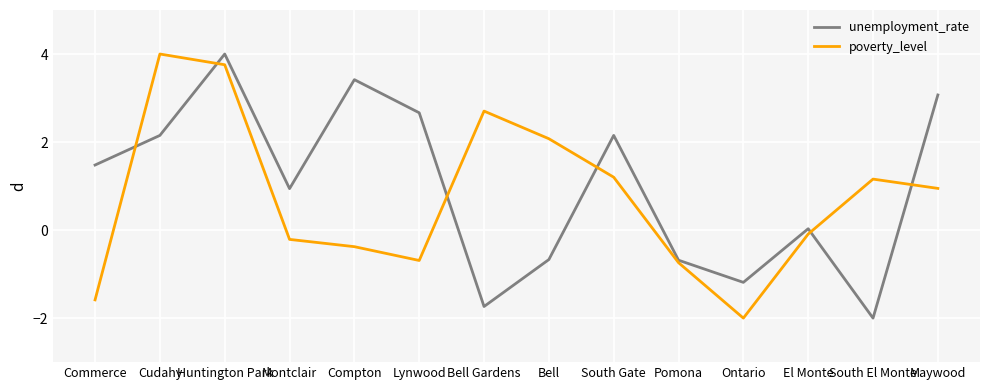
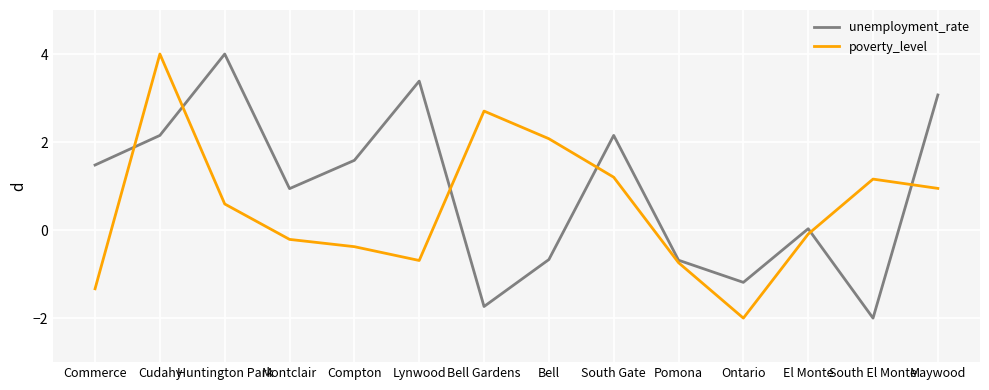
poverty_level, Commerce: -1.6 -> -1.3
poverty_level, Huntington Park: 3.8 -> 0.6
unemployment_rate, Compton: 3.4 -> 1.6
unemployment_rate, Lynwood: 2.7 -> 3.4
